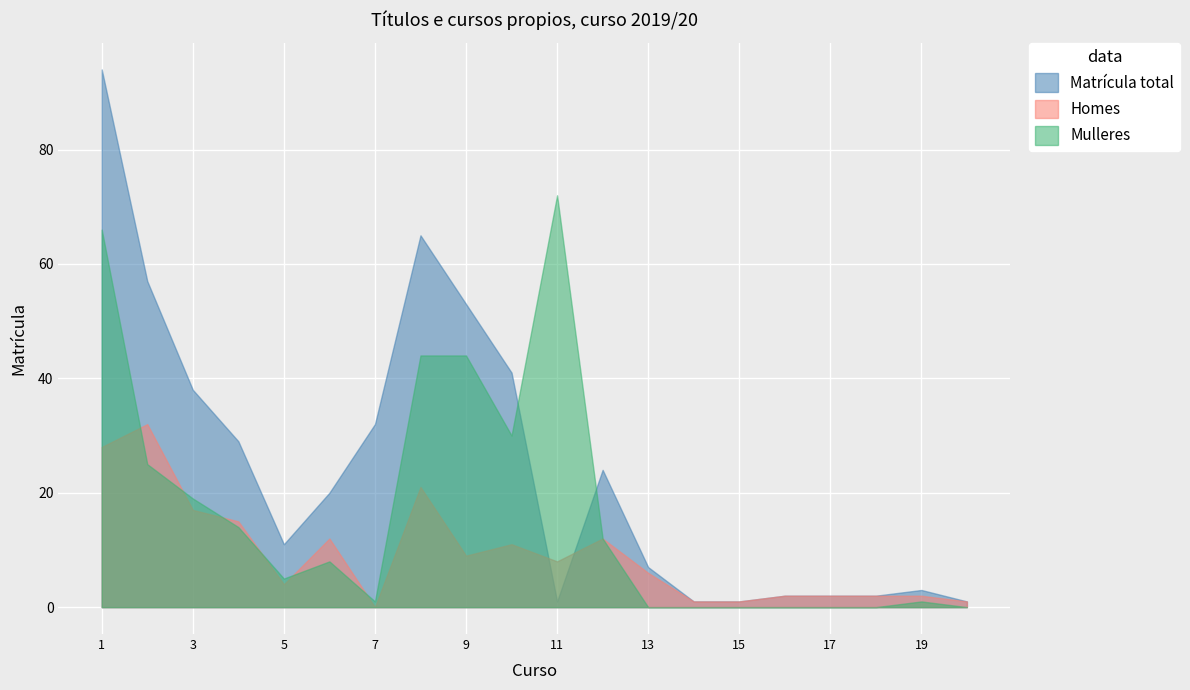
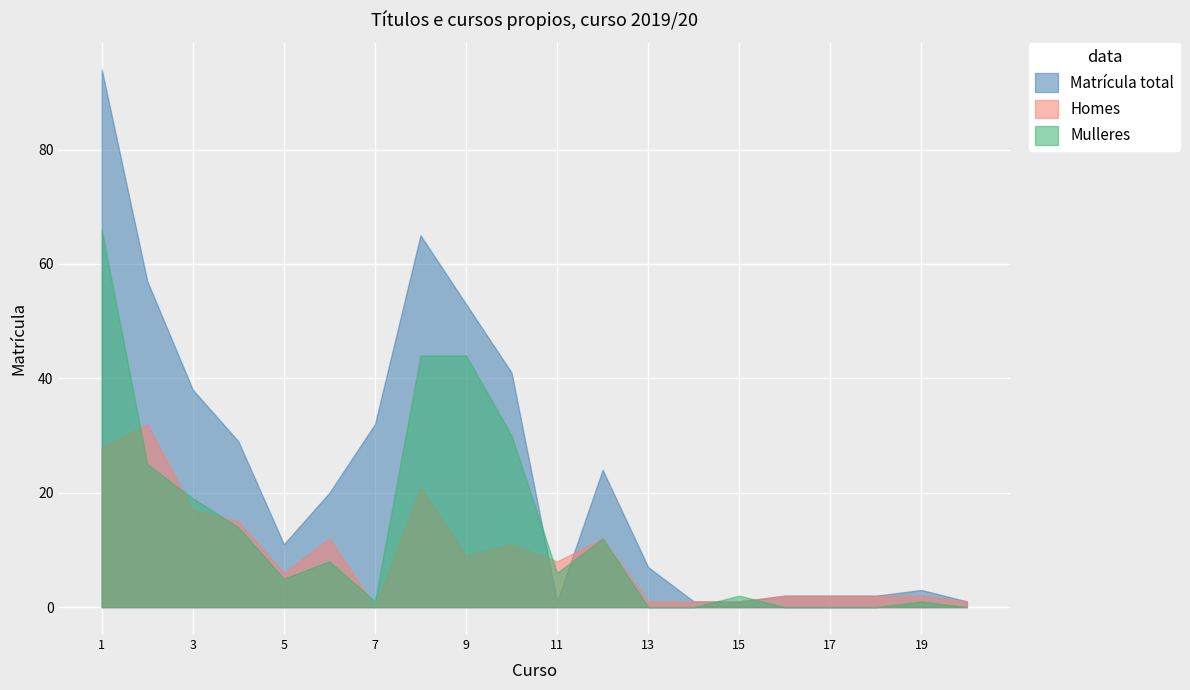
Homes, 5: 4 -> 6
Mulleres, 11: 72 -> 6
Homes, 13: 6 -> 1
Mulleres, 15: 0 -> 2
